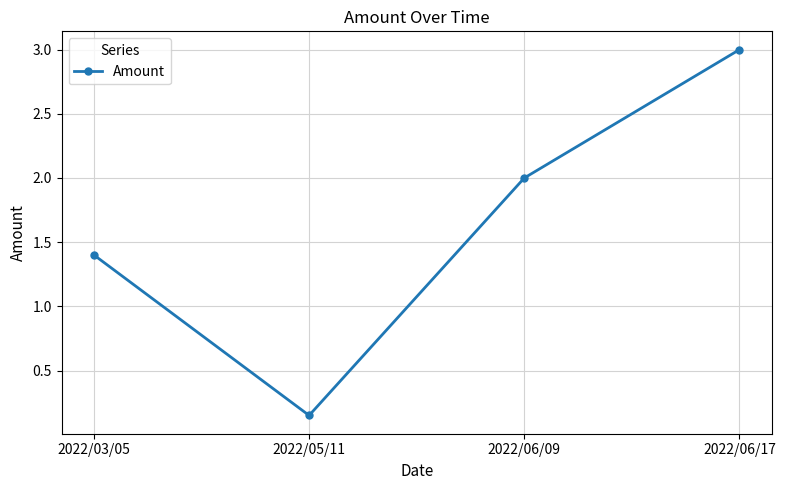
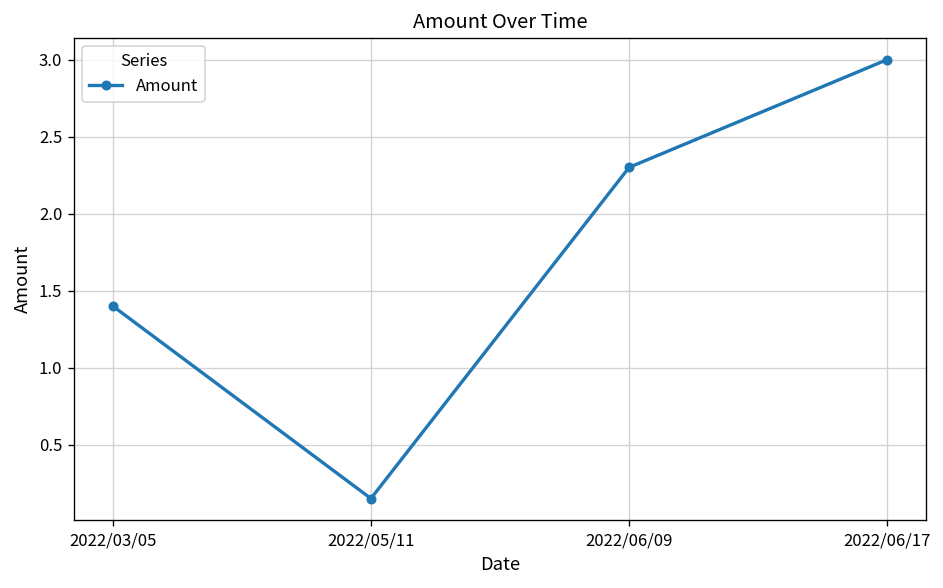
2022/06/09: 2.0 -> 2.3
